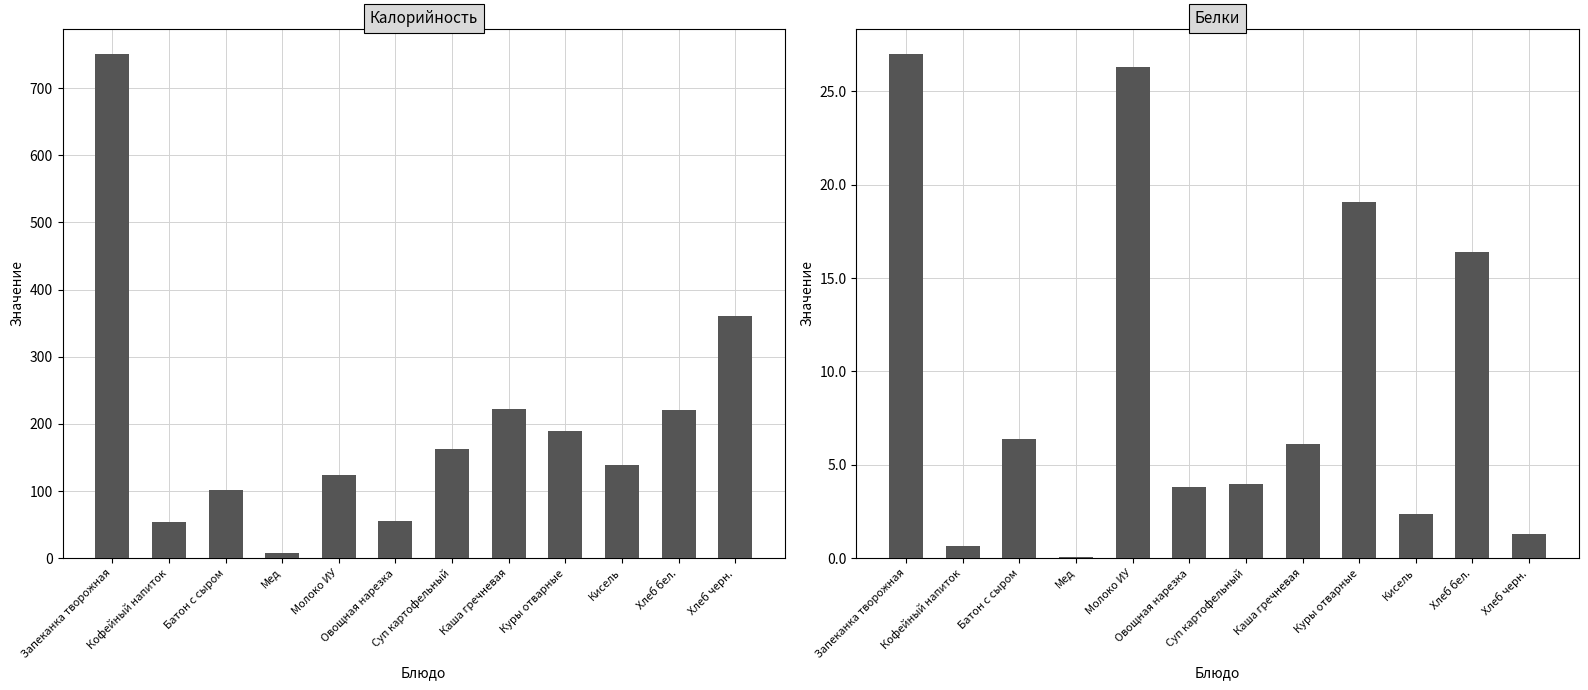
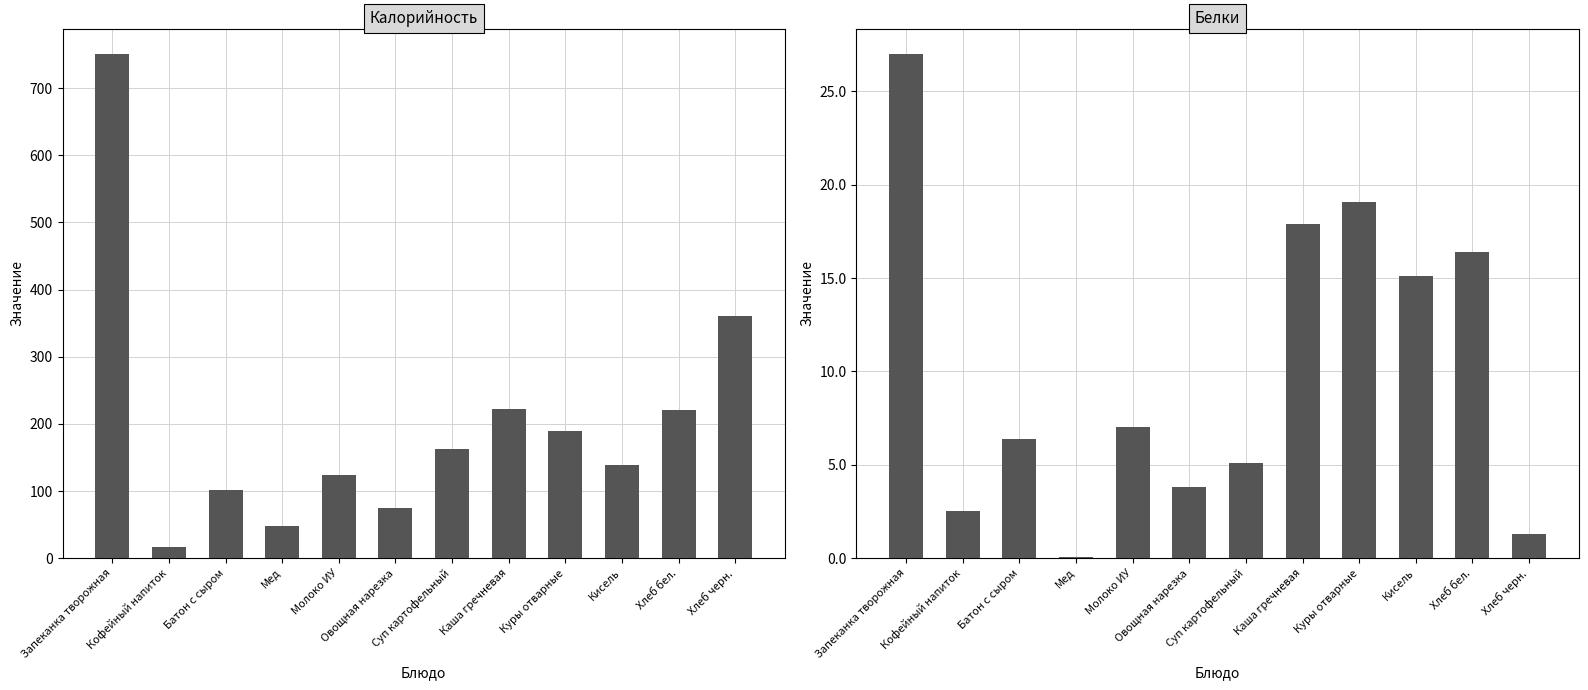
Калорийность, Кофейный напиток: 50 -> 20
Калорийность, Мед: 10 -> 50
Калорийность, Овощная нарезка: 60 -> 70
Белки, Кофейный напиток: 0.6 -> 2.6
Белки, Молоко ИУ: 26.3 -> 7.0
Белки, Суп картофельный: 4.0 -> 5.1
Белки, Каша гречневая: 6.1 -> 17.9
Белки, Кисель: 2.3 -> 15.1
